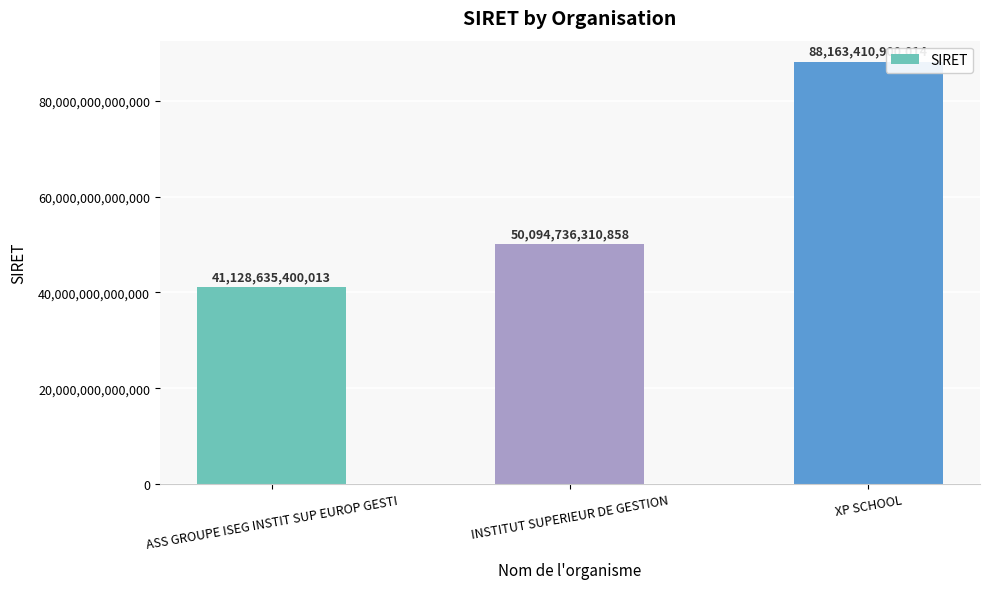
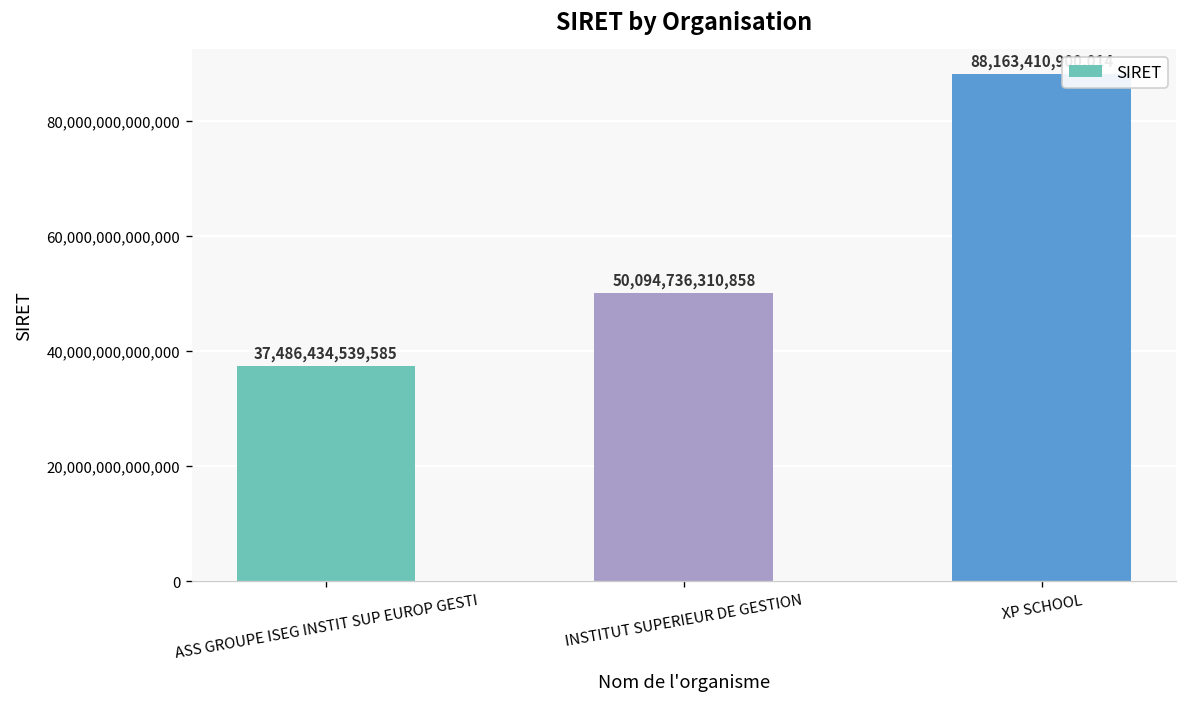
ASS GROUPE ISEG INSTIT SUP EUROP GESTI: 41,128,635,400,013 -> 37,486,434,539,585
